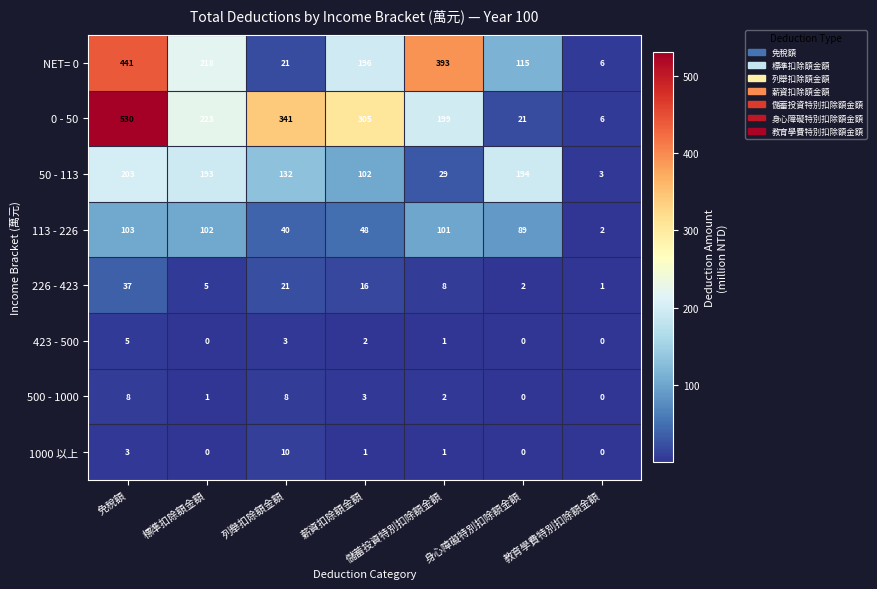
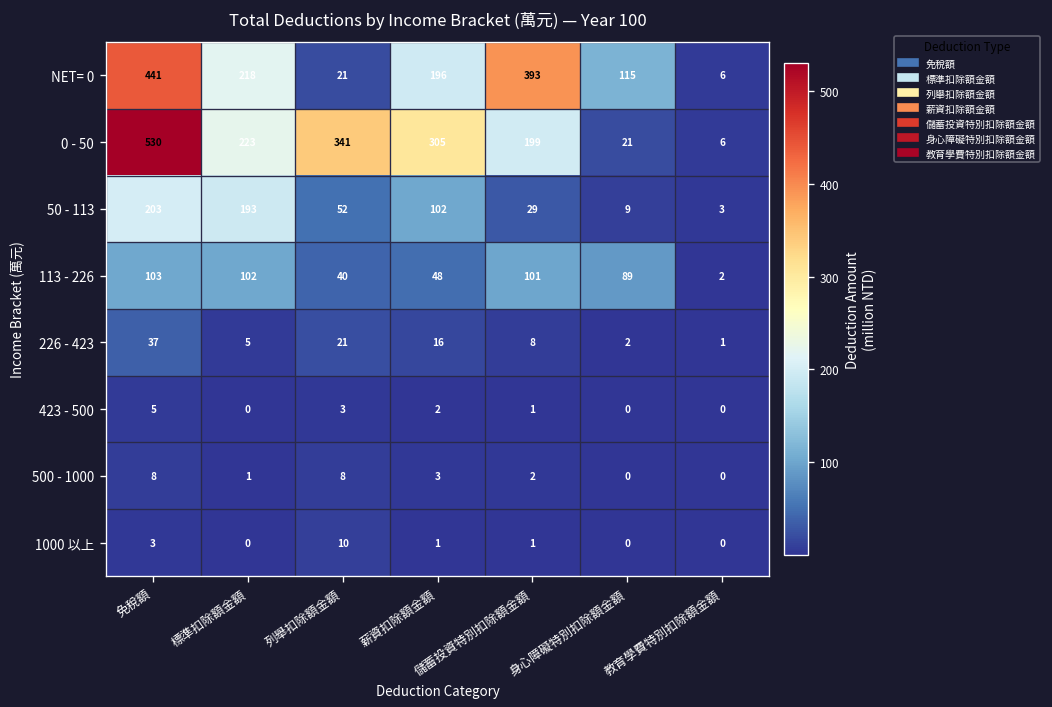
50 - 113, 列舉扣除額金額: 132 -> 52
50 - 113, 身心障礙特別扣除額金額: 194 -> 9
